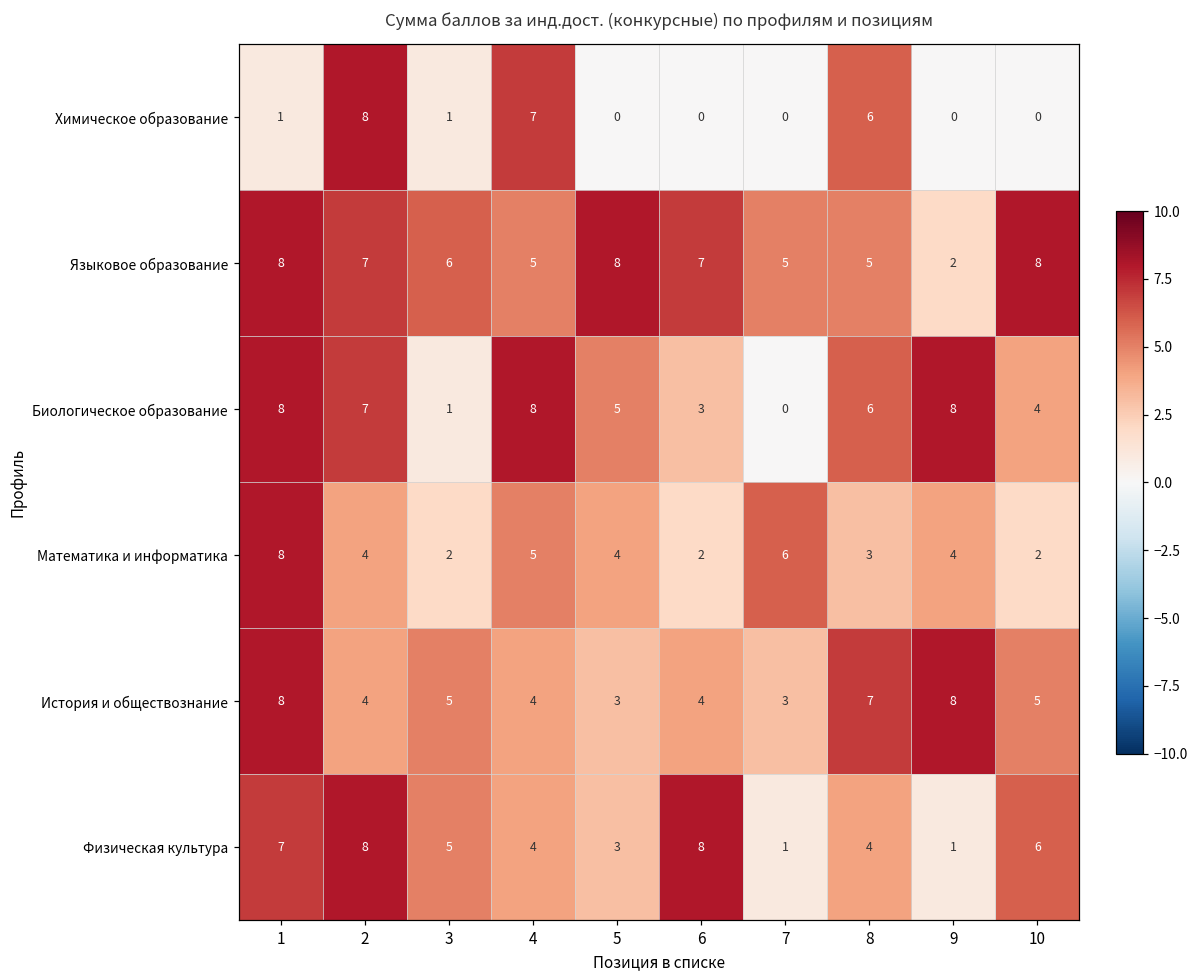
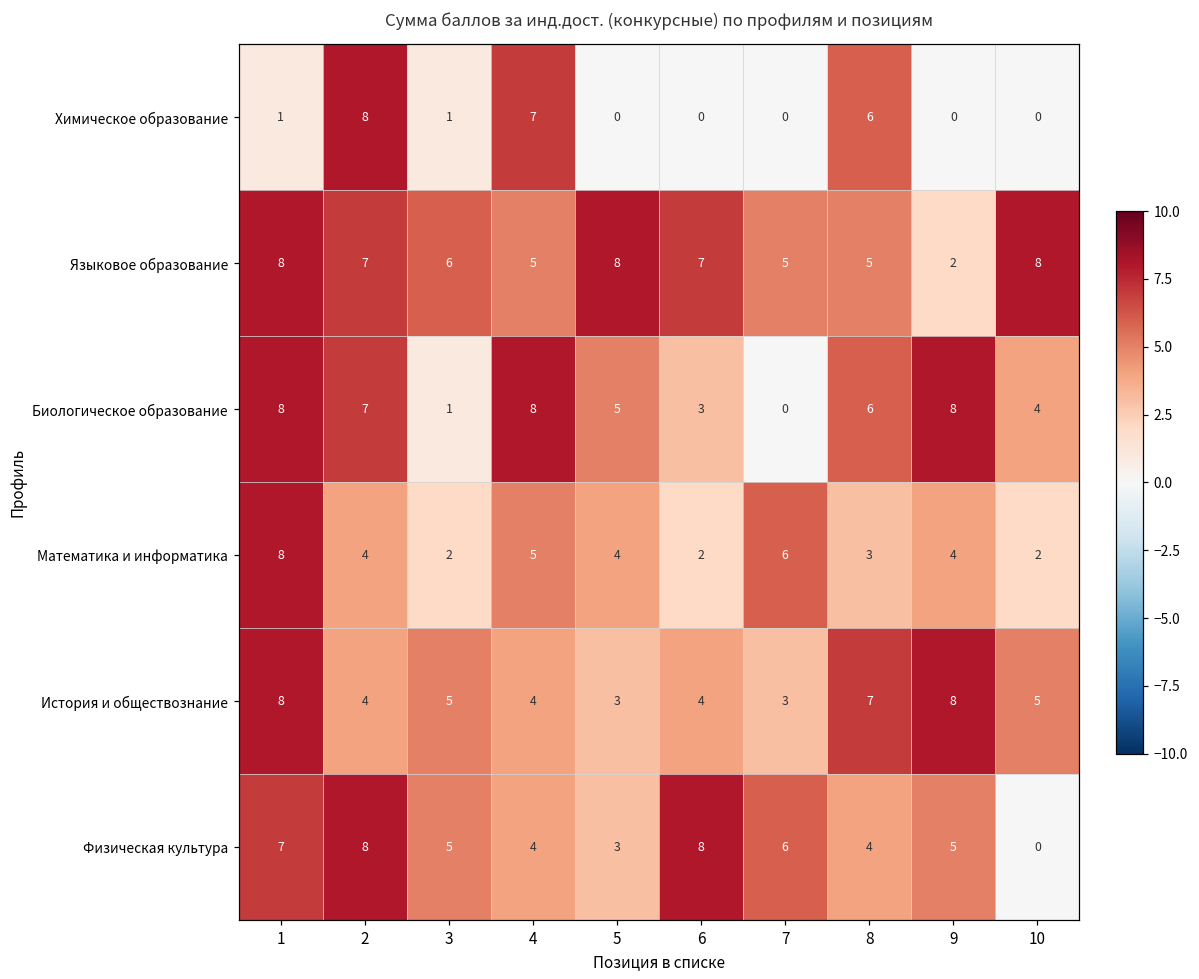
Физическая культура, 7: 1 -> 6
Физическая культура, 9: 1 -> 5
Физическая культура, 10: 6 -> 0
